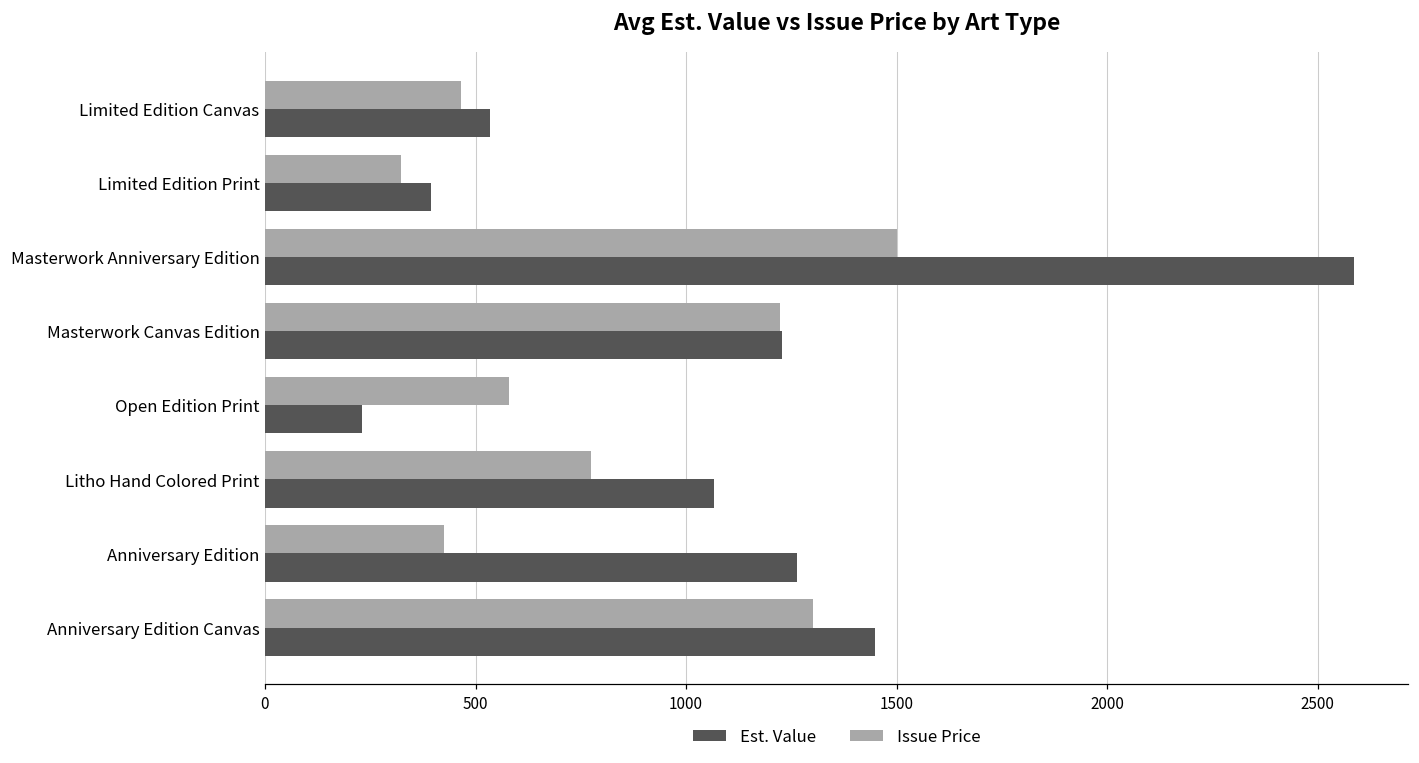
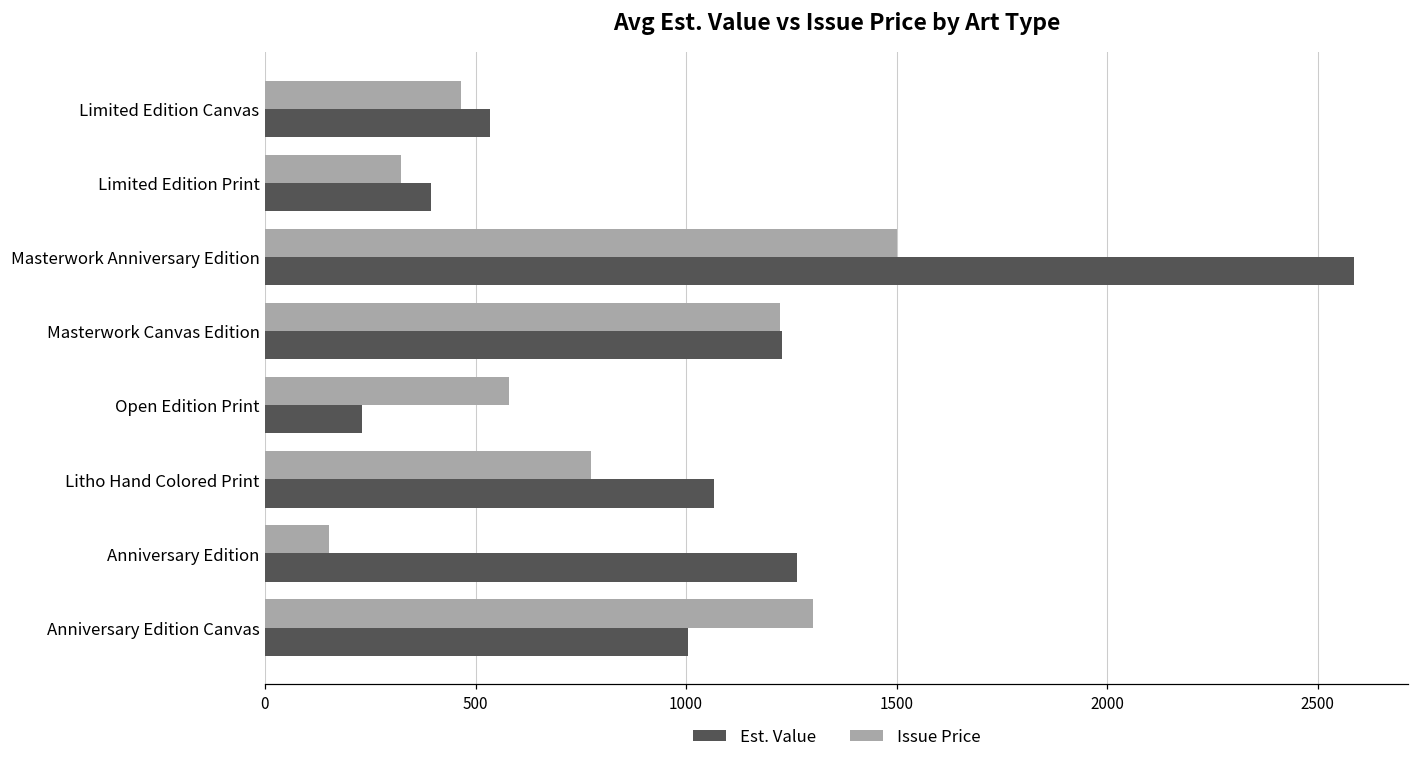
Issue Price, Anniversary Edition: 430 -> 150
Est. Value, Anniversary Edition Canvas: 1450 -> 1000
